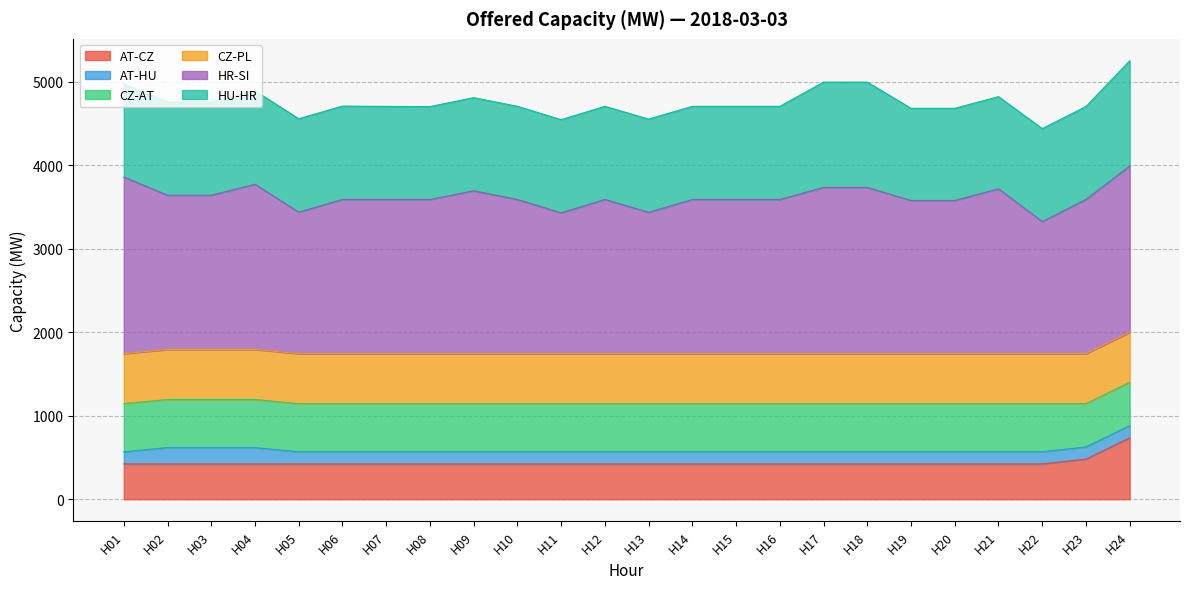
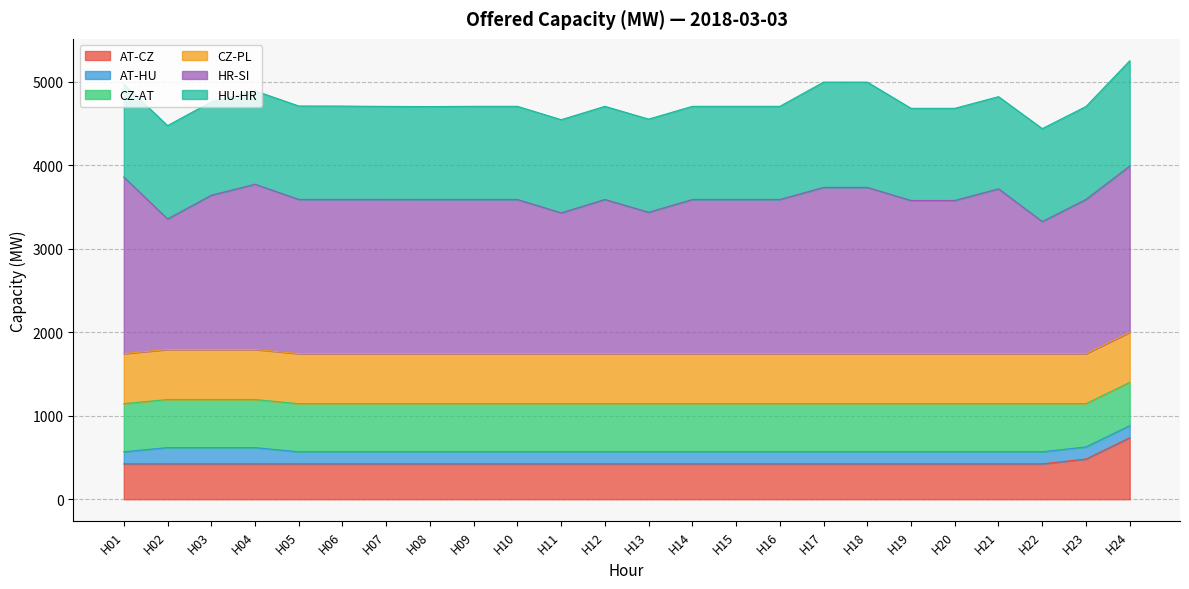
HR-SI, H02: 1800 -> 1600
HR-SI, H05: 1700 -> 1800
HR-SI, H09: 2000 -> 1800
